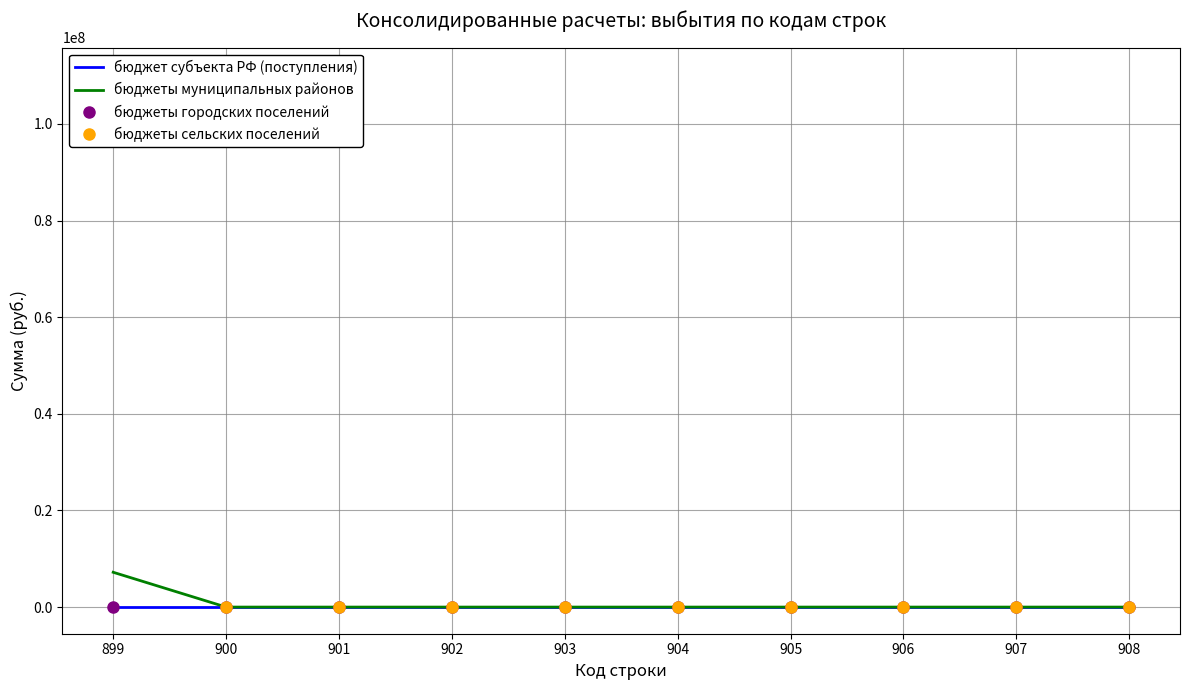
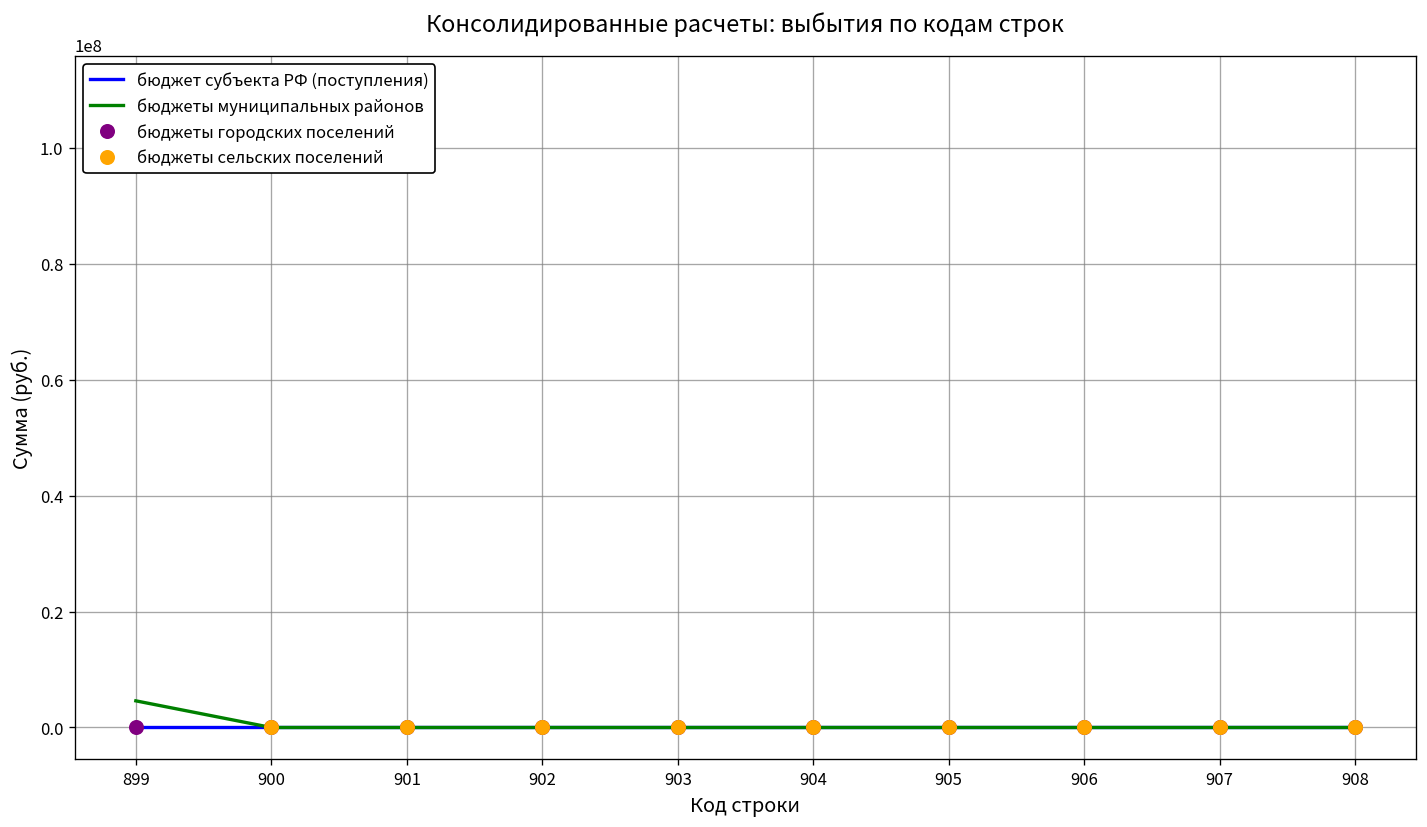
бюджеты муниципальных районов, 899: 7000000 -> 5000000
